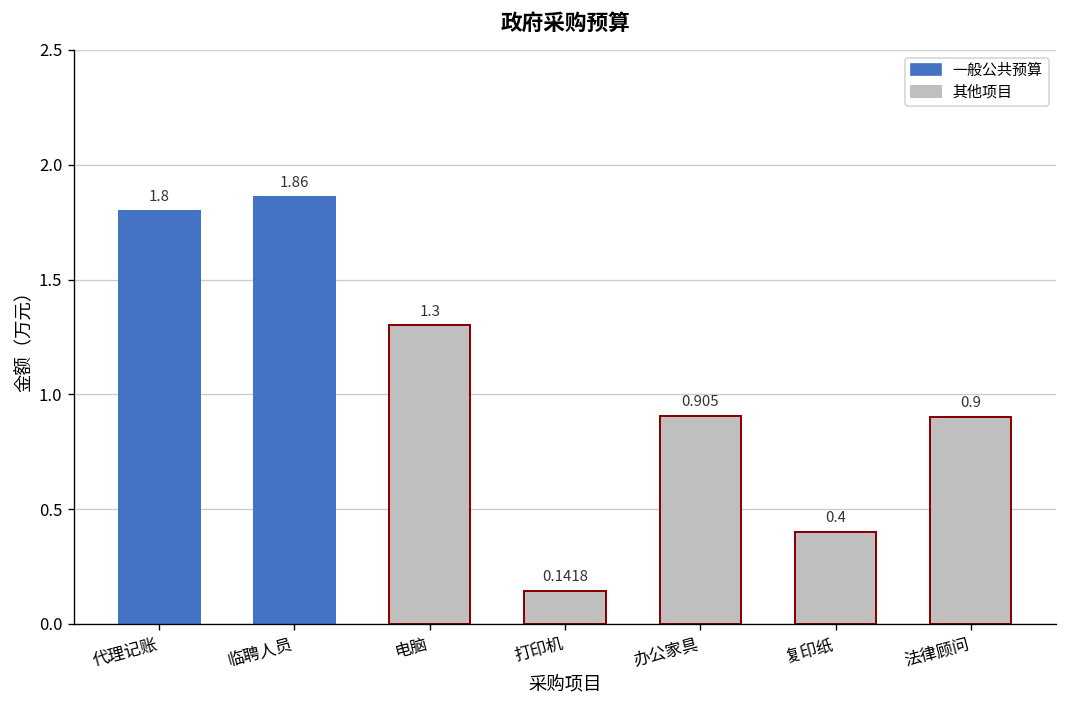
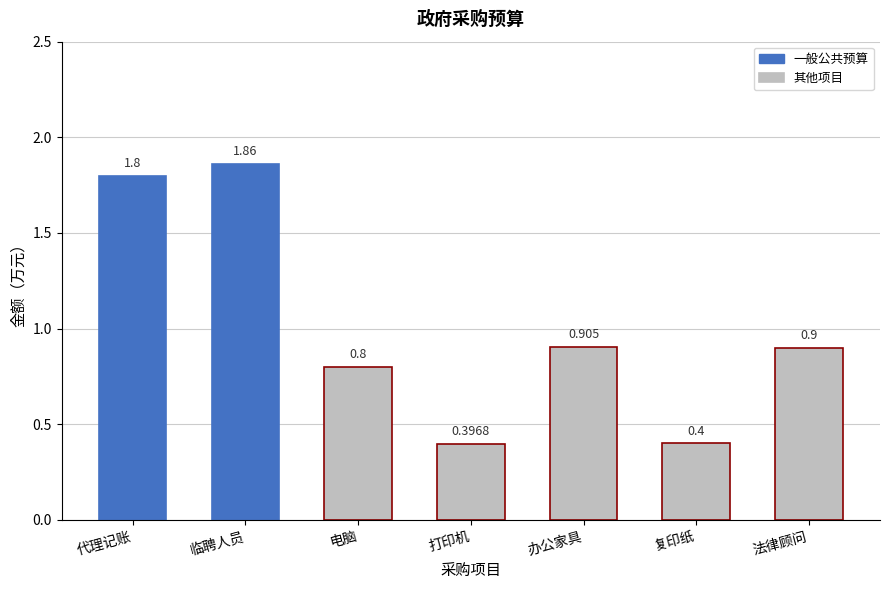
电脑: 1.3 -> 0.8
打印机: 0.1418 -> 0.3968
